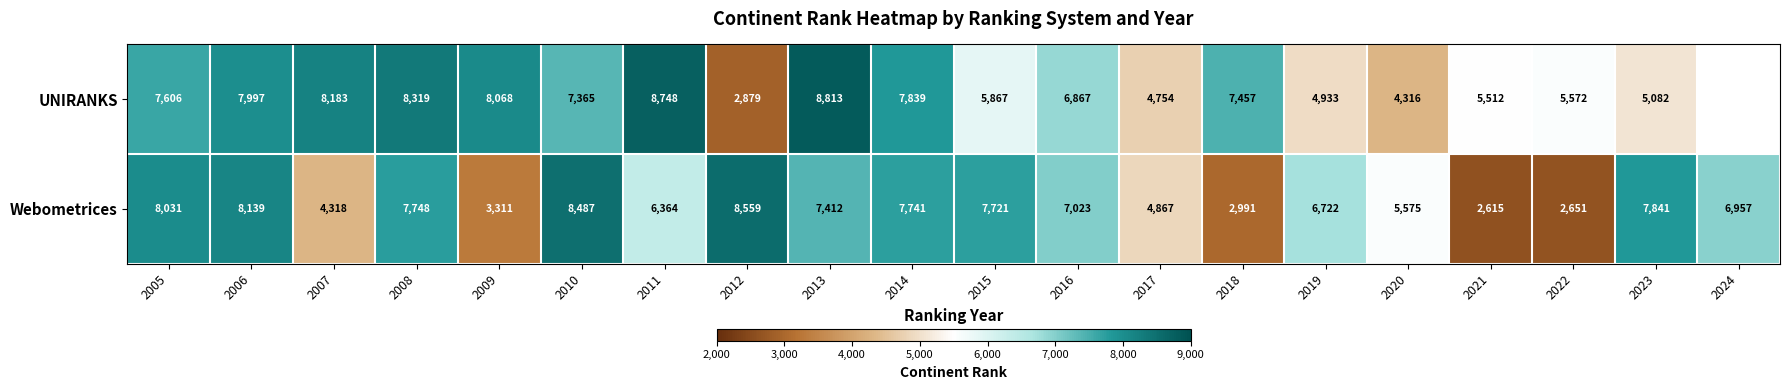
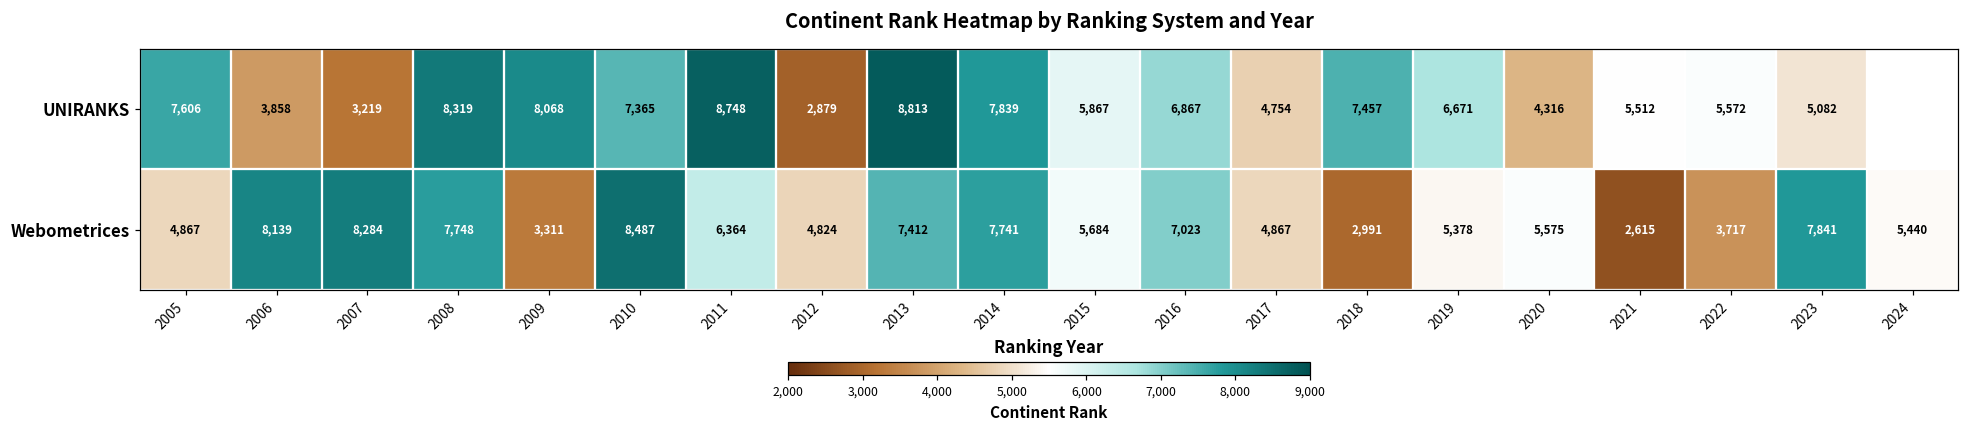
UNIRANKS, 2006: 7,997 -> 3,858
UNIRANKS, 2007: 8,183 -> 3,219
UNIRANKS, 2019: 4,933 -> 6,671
Webometrices, 2005: 8,031 -> 4,867
Webometrices, 2007: 4,318 -> 8,284
Webometrices, 2012: 8,559 -> 4,824
Webometrices, 2015: 7,721 -> 5,684
Webometrices, 2019: 6,722 -> 5,378
Webometrices, 2022: 2,651 -> 3,717
Webometrices, 2024: 6,957 -> 5,440
